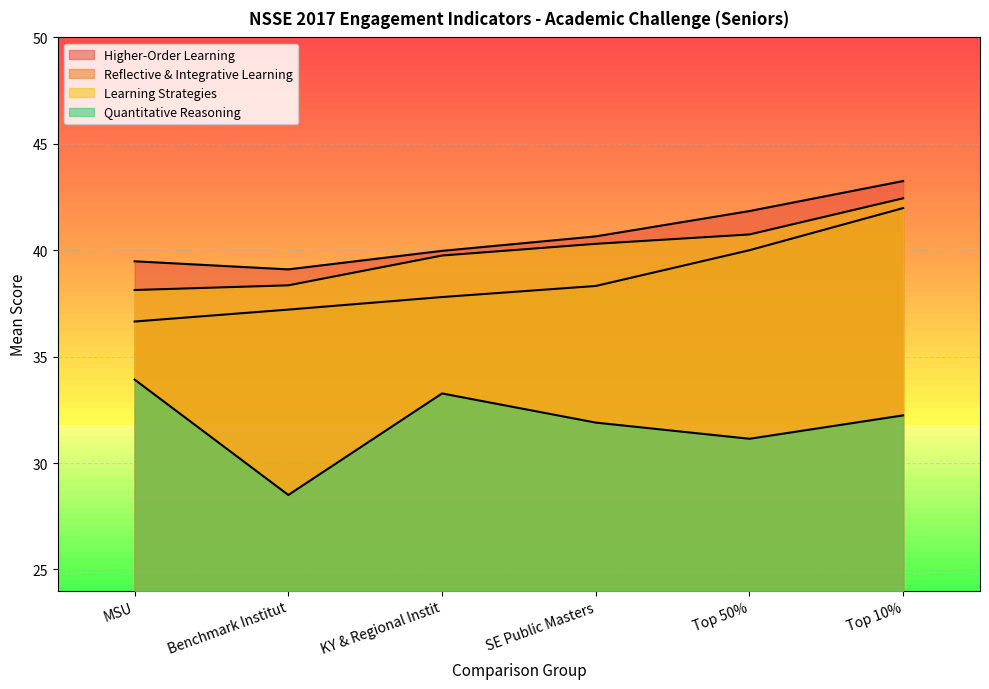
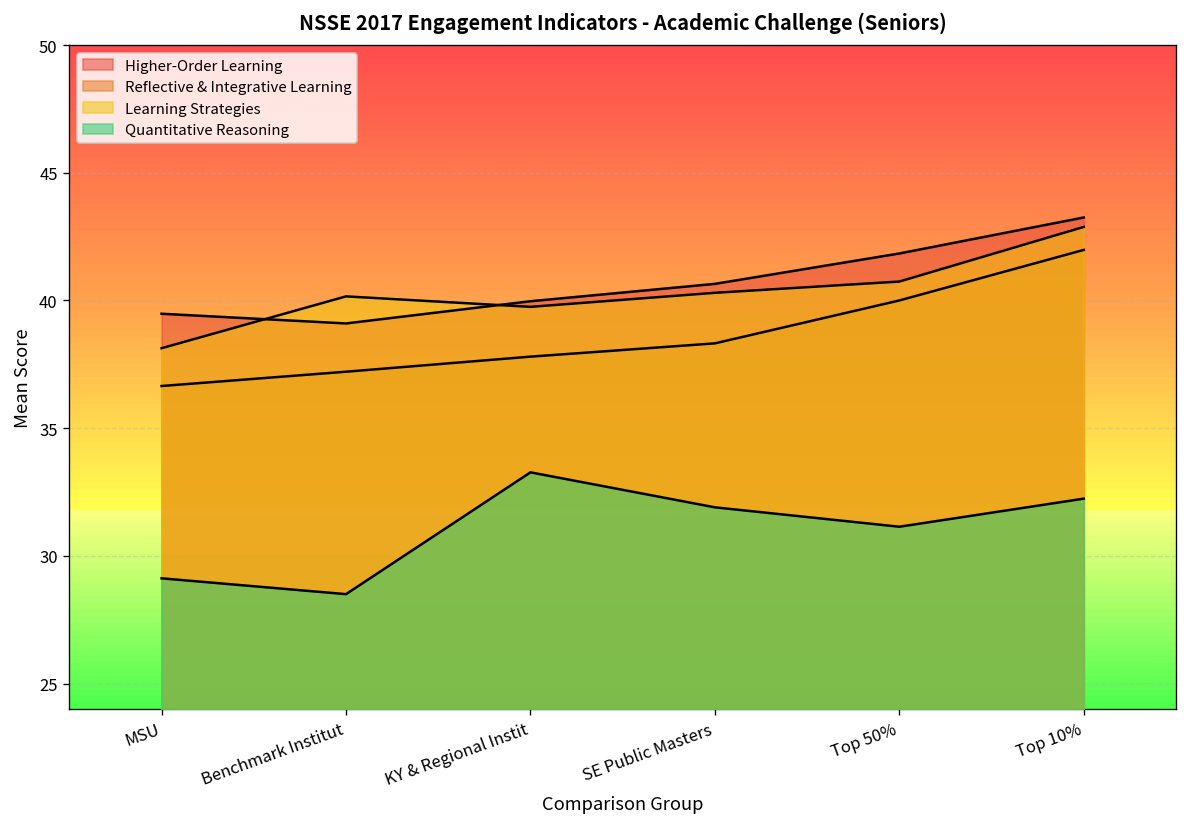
Quantitative Reasoning, MSU: 33.9 -> 29.1
Learning Strategies, Benchmark Institut: 38.4 -> 40.2
Learning Strategies, Top 10%: 42.4 -> 42.9
